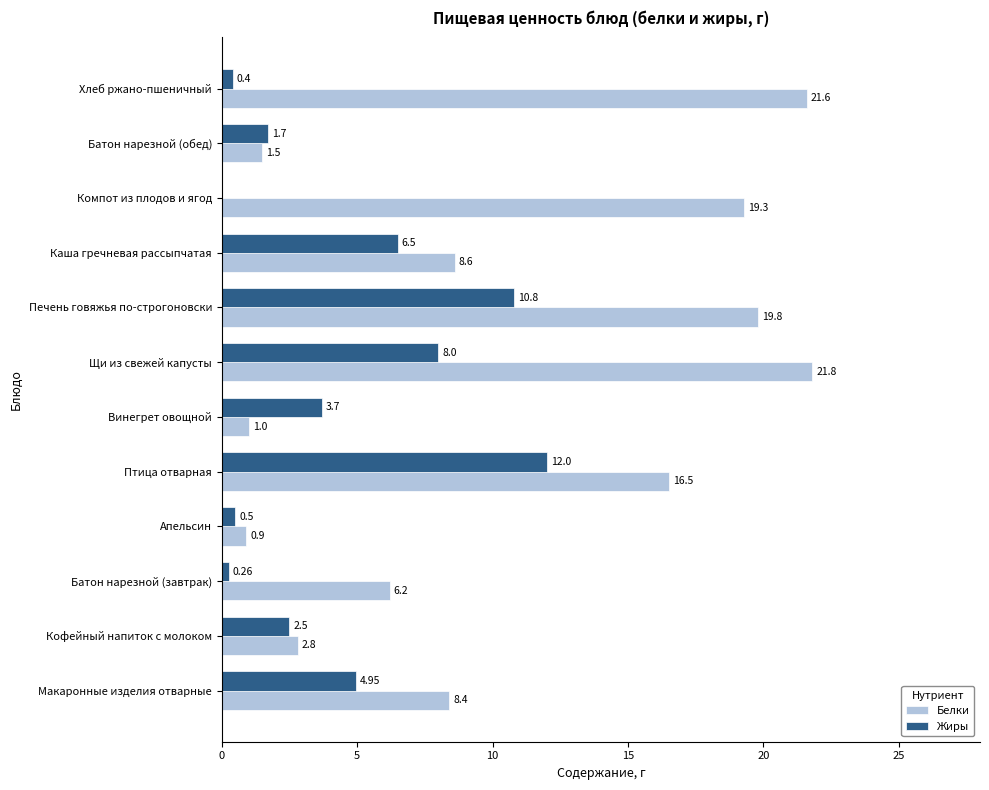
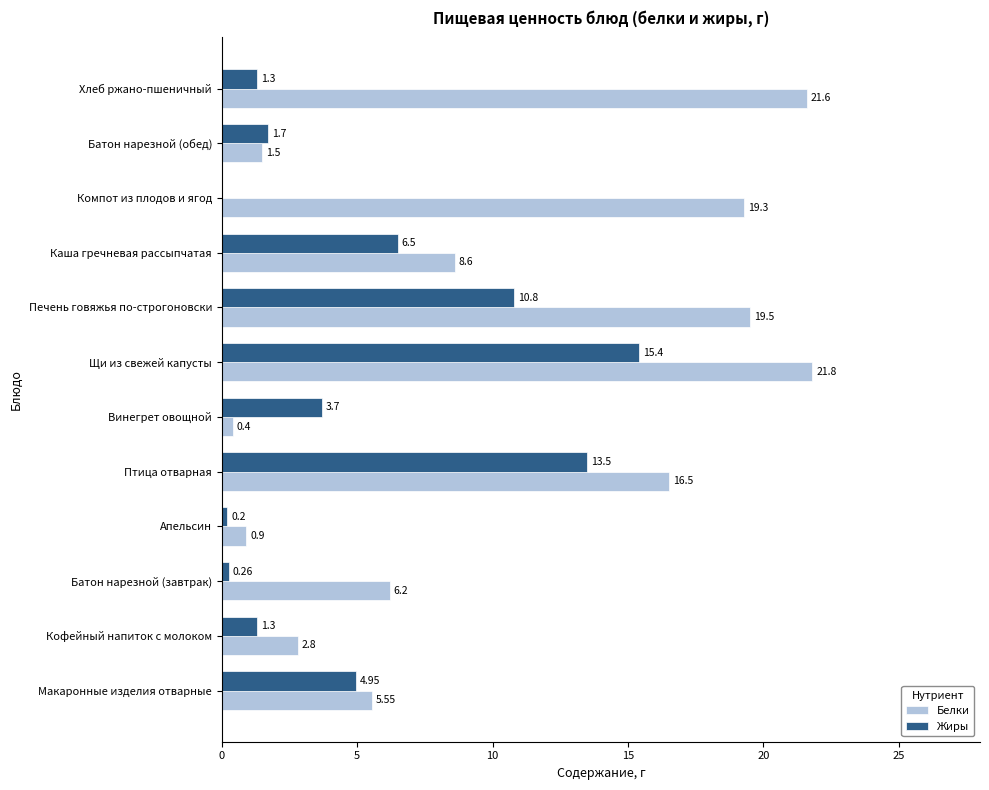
Жиры, Хлеб ржано-пшеничный: 0.4 -> 1.3
Белки, Печень говяжья по-строгоновски: 19.8 -> 19.5
Жиры, Щи из свежей капусты: 8.0 -> 15.4
Белки, Винегрет овощной: 1.0 -> 0.4
Жиры, Птица отварная: 12.0 -> 13.5
Жиры, Апельсин: 0.5 -> 0.2
Жиры, Кофейный напиток с молоком: 2.5 -> 1.3
Белки, Макаронные изделия отварные: 8.4 -> 5.55
